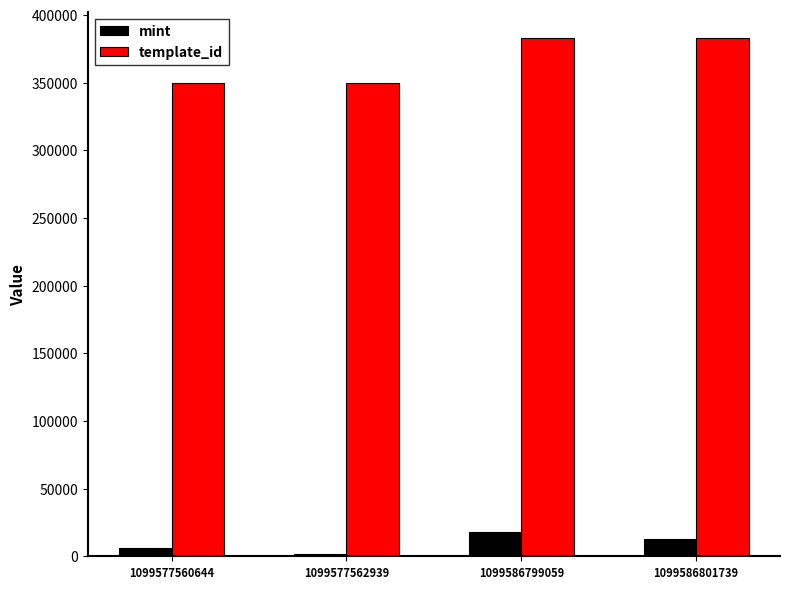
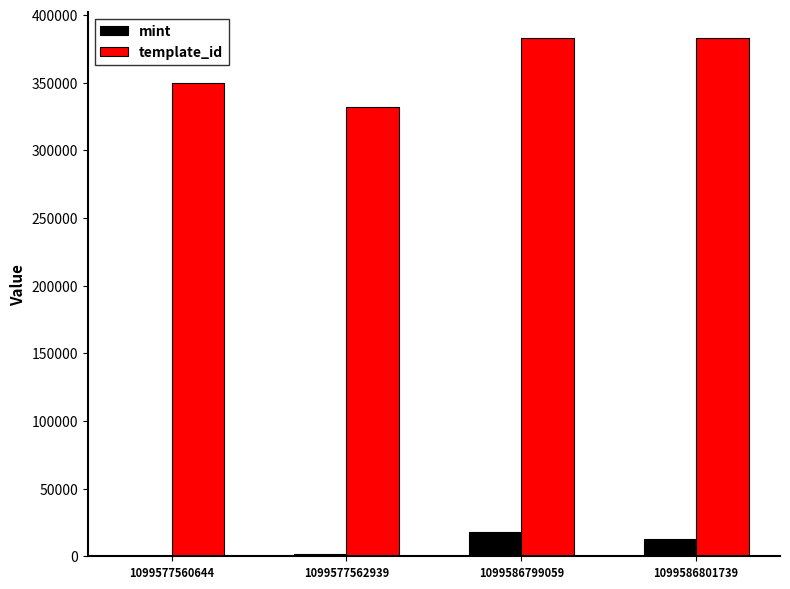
mint, 1099577560644: 6000 -> 0
template_id, 1099577562939: 350000 -> 332000
